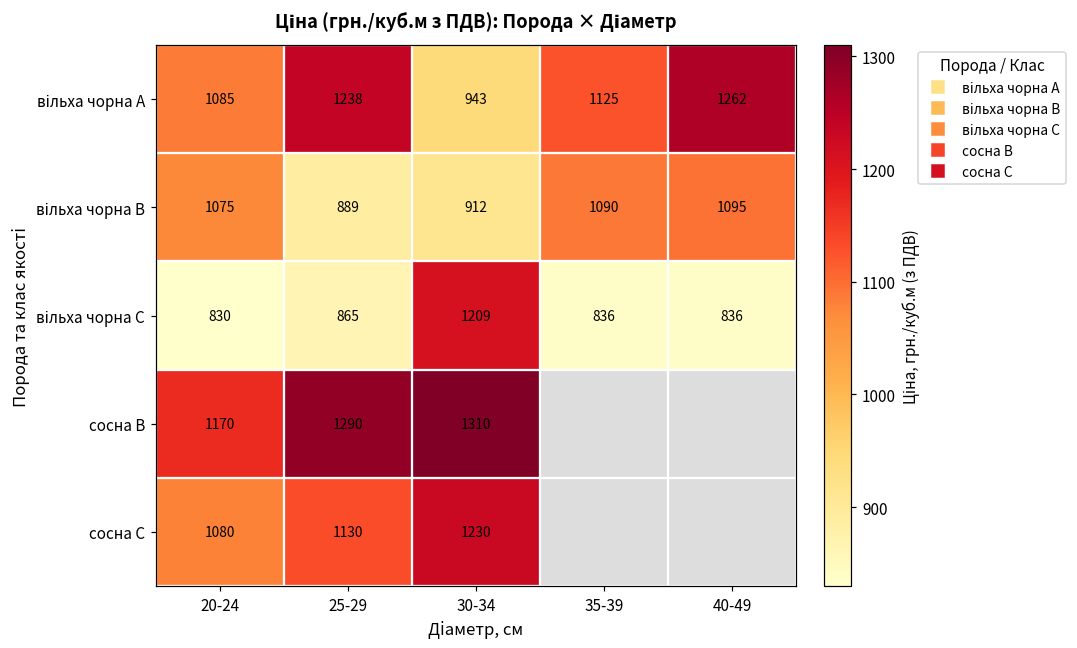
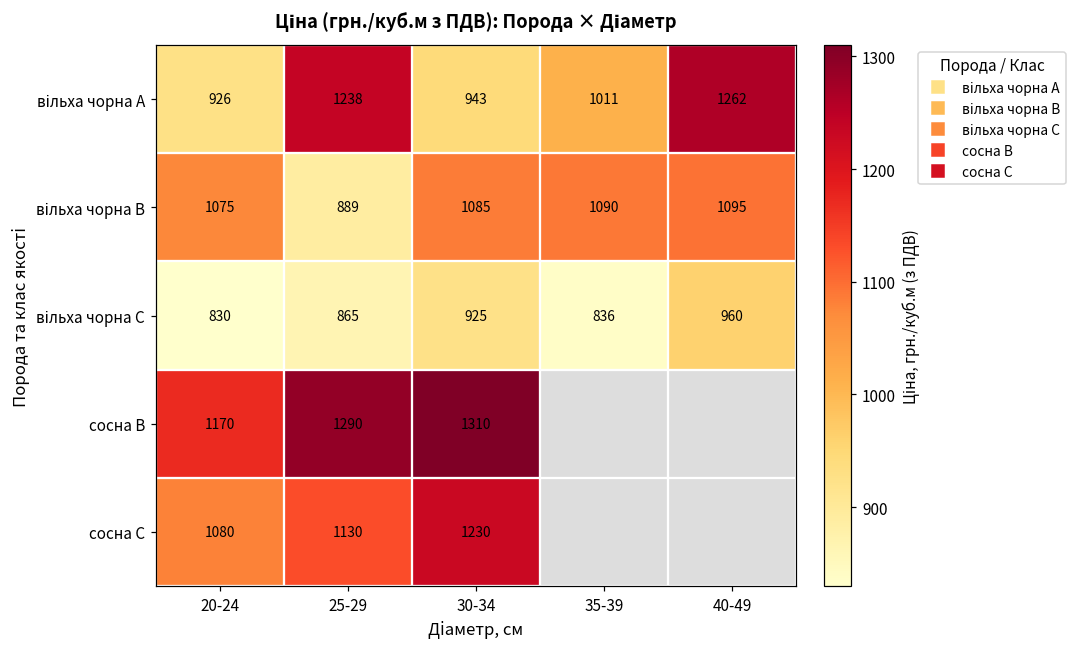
вільха чорна A, 20-24: 1085 -> 926
вільха чорна A, 35-39: 1125 -> 1011
вільха чорна B, 30-34: 912 -> 1085
вільха чорна C, 30-34: 1209 -> 925
вільха чорна C, 40-49: 836 -> 960
